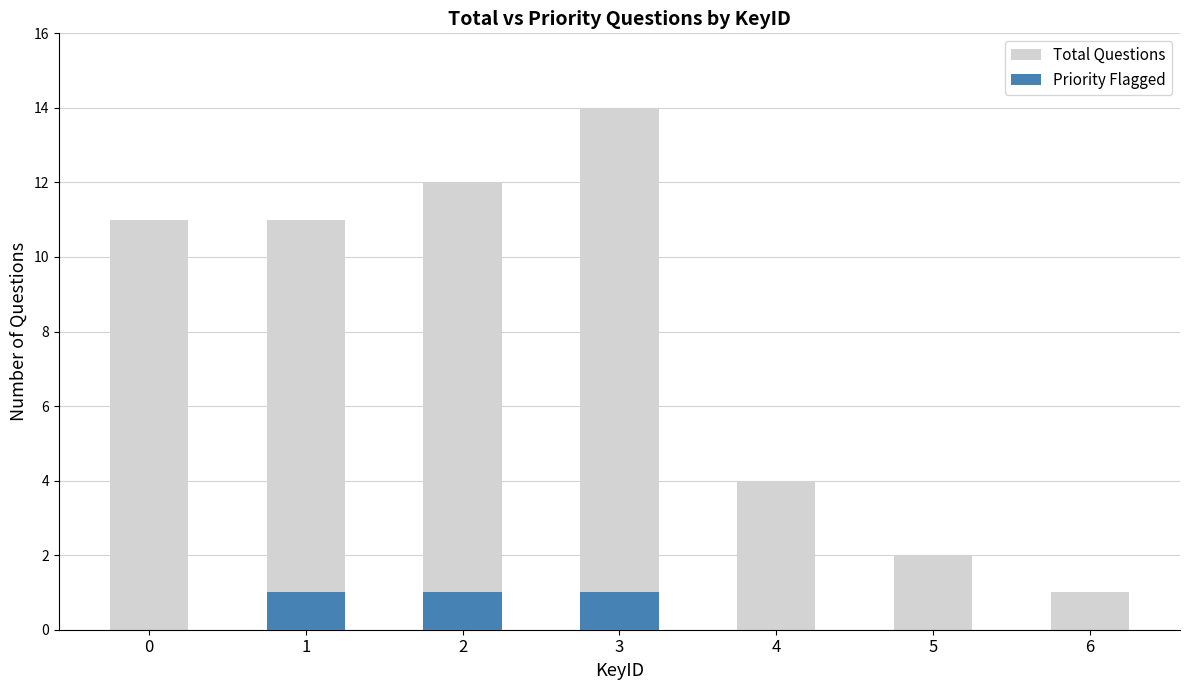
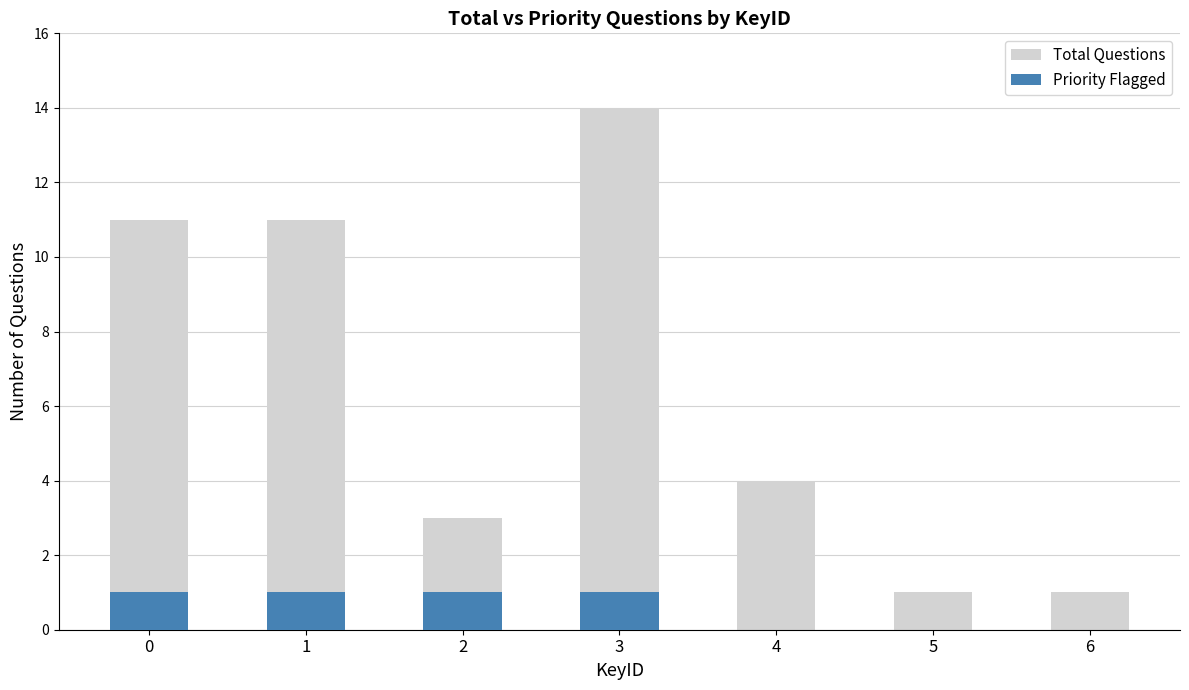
Priority Flagged, 0: 0 -> 1
Total Questions, 2: 12 -> 3
Total Questions, 5: 2 -> 1
